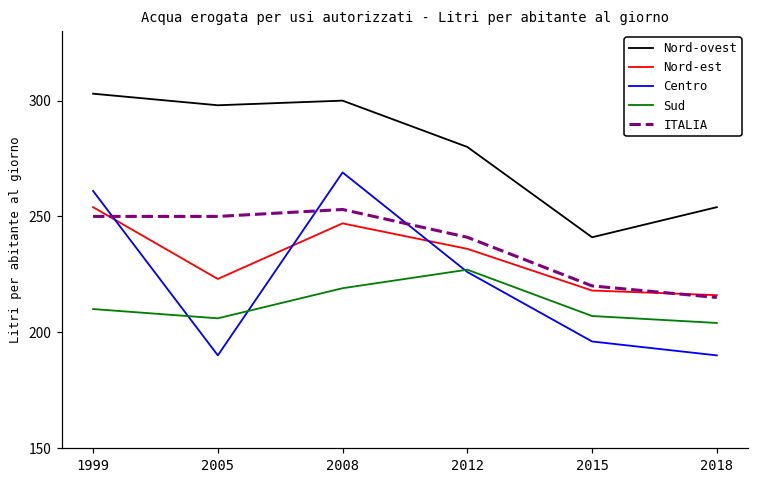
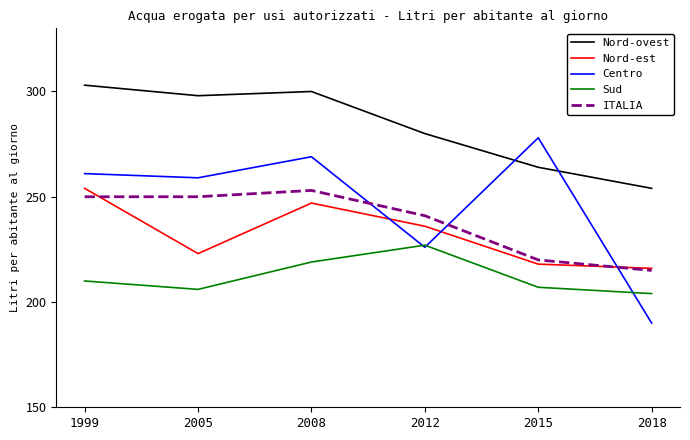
Centro, 2005: 190 -> 259
Nord-ovest, 2015: 241 -> 264
Centro, 2015: 196 -> 278
